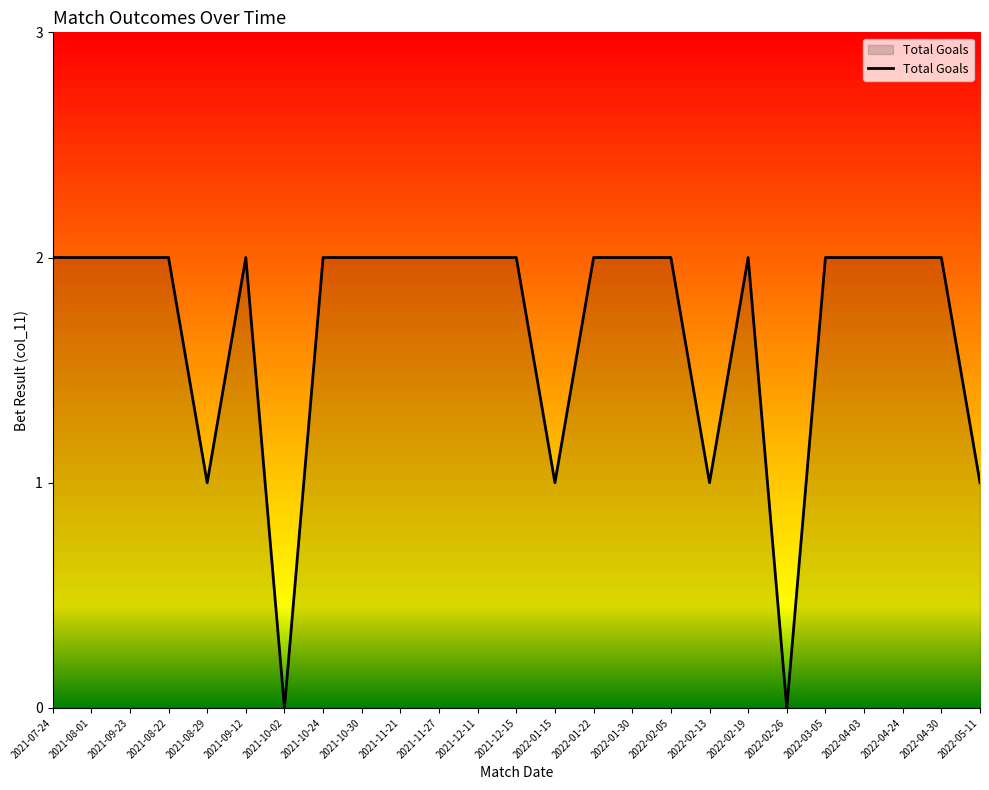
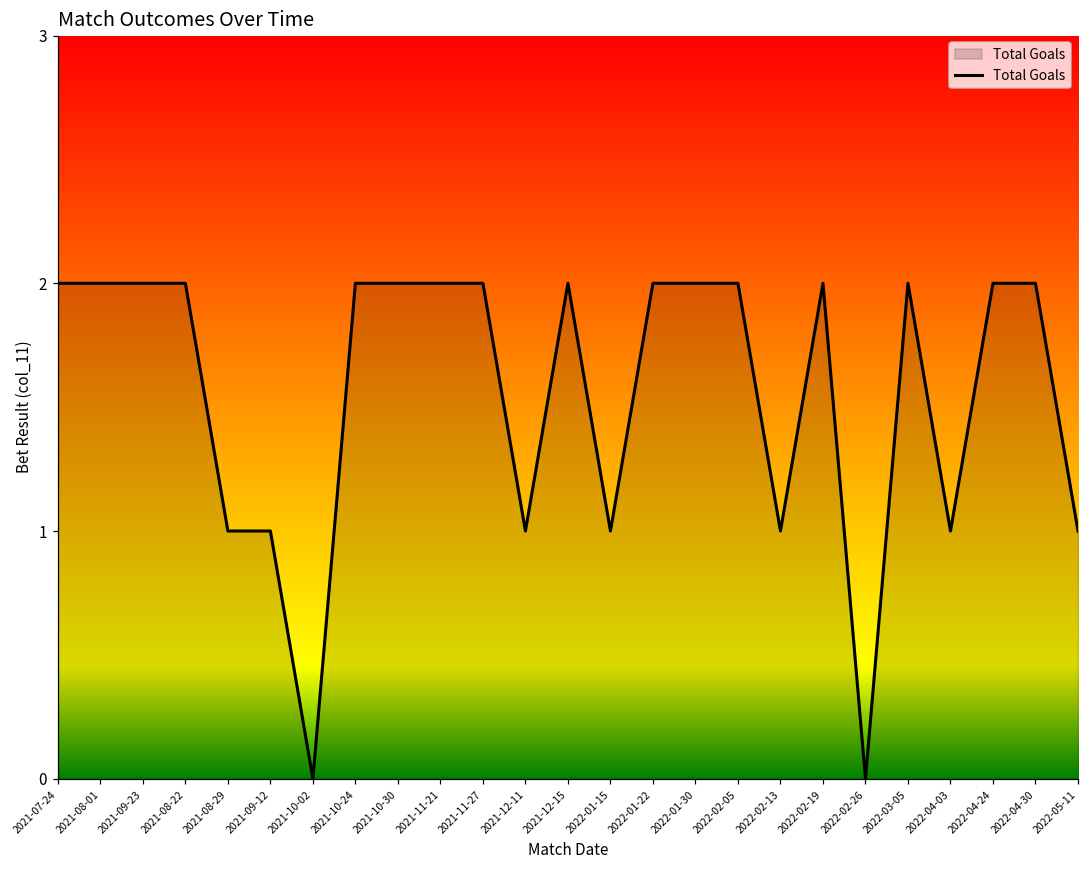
2021-09-12: 2 -> 1
2021-12-11: 2 -> 1
2022-04-03: 2 -> 1
